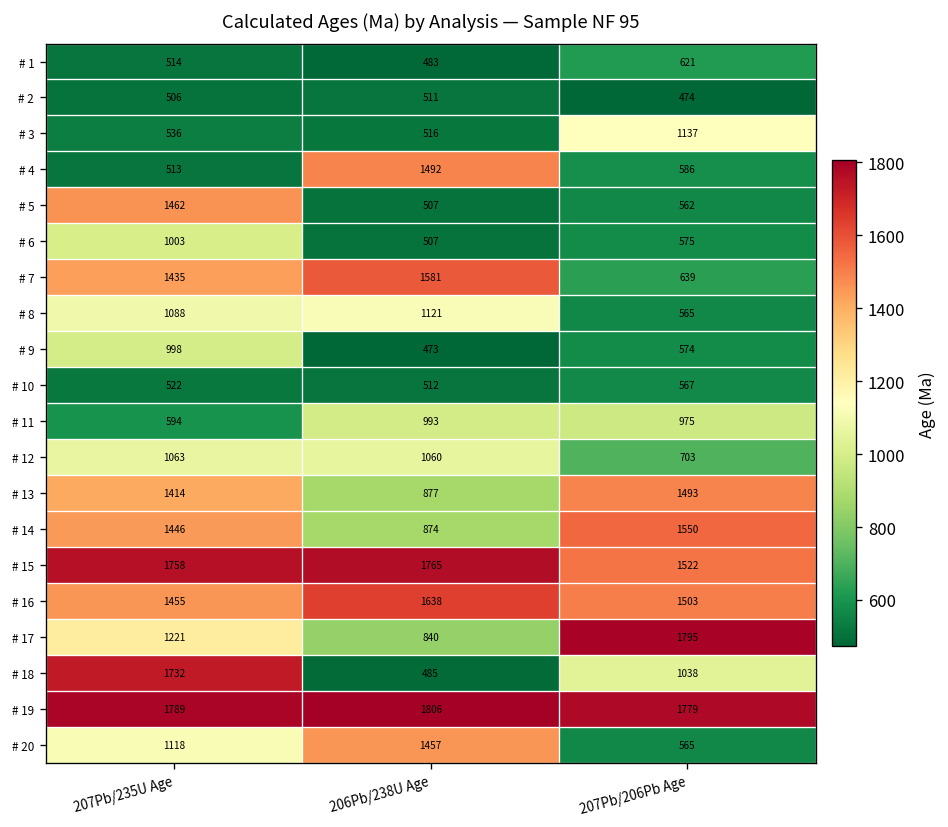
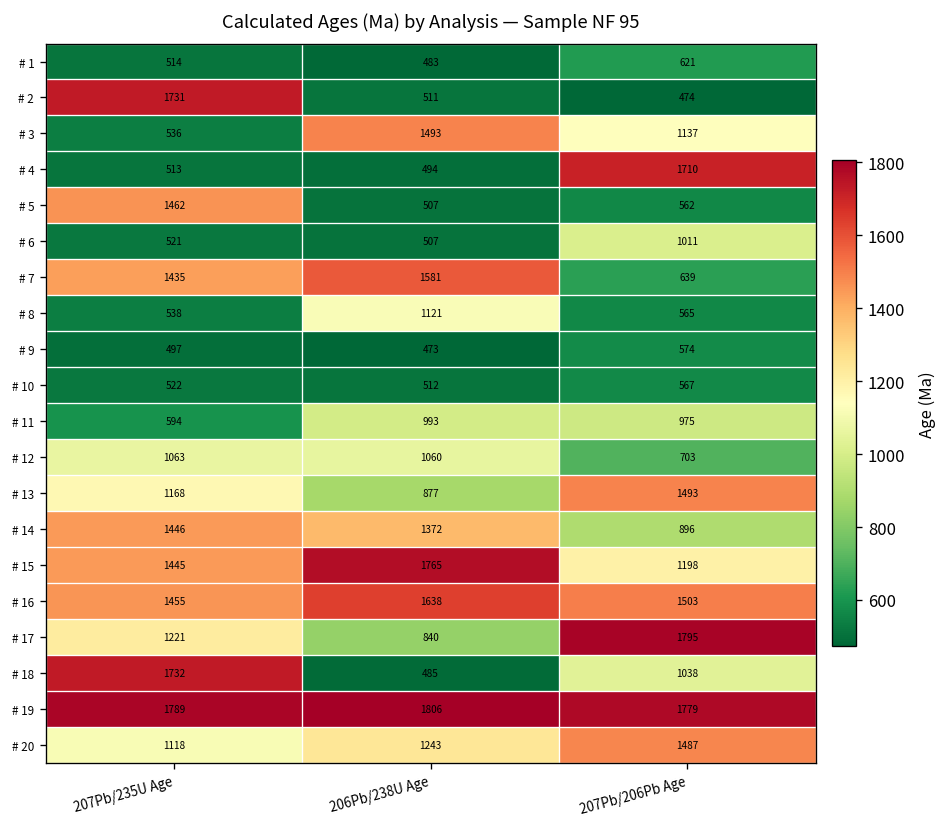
# 2, 207Pb/235U Age: 506 -> 1731
# 3, 206Pb/238U Age: 516 -> 1493
# 4, 206Pb/238U Age: 1492 -> 494
# 4, 207Pb/206Pb Age: 586 -> 1710
# 6, 207Pb/235U Age: 1003 -> 521
# 6, 207Pb/206Pb Age: 575 -> 1011
# 8, 207Pb/235U Age: 1088 -> 538
# 9, 207Pb/235U Age: 998 -> 497
# 13, 207Pb/235U Age: 1414 -> 1168
# 14, 206Pb/238U Age: 874 -> 1372
# 14, 207Pb/206Pb Age: 1550 -> 896
# 15, 207Pb/235U Age: 1758 -> 1445
# 15, 207Pb/206Pb Age: 1522 -> 1198
# 20, 206Pb/238U Age: 1457 -> 1243
# 20, 207Pb/206Pb Age: 565 -> 1487
